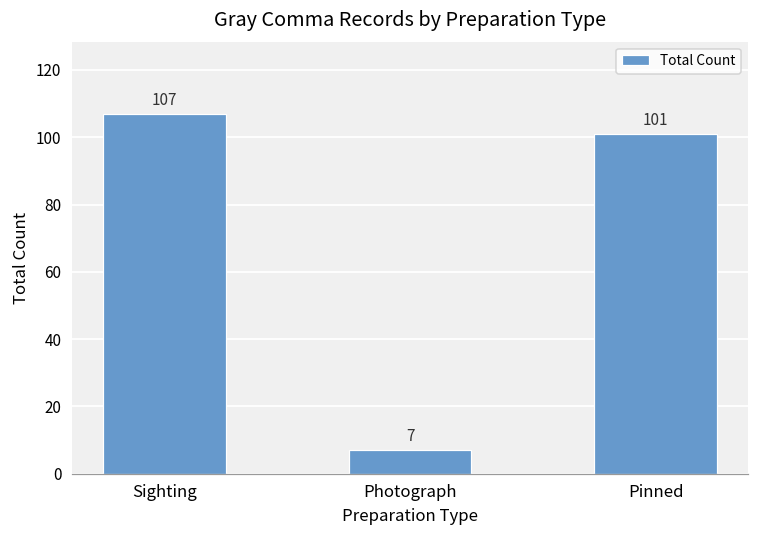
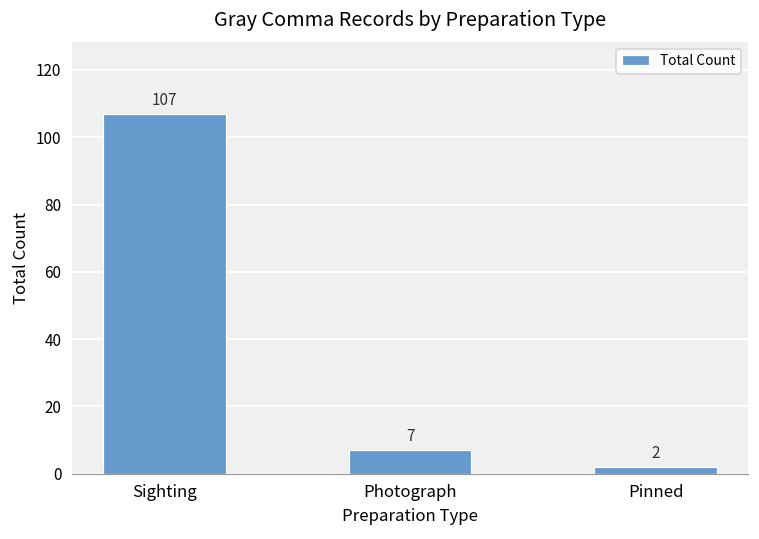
Pinned: 101 -> 2
